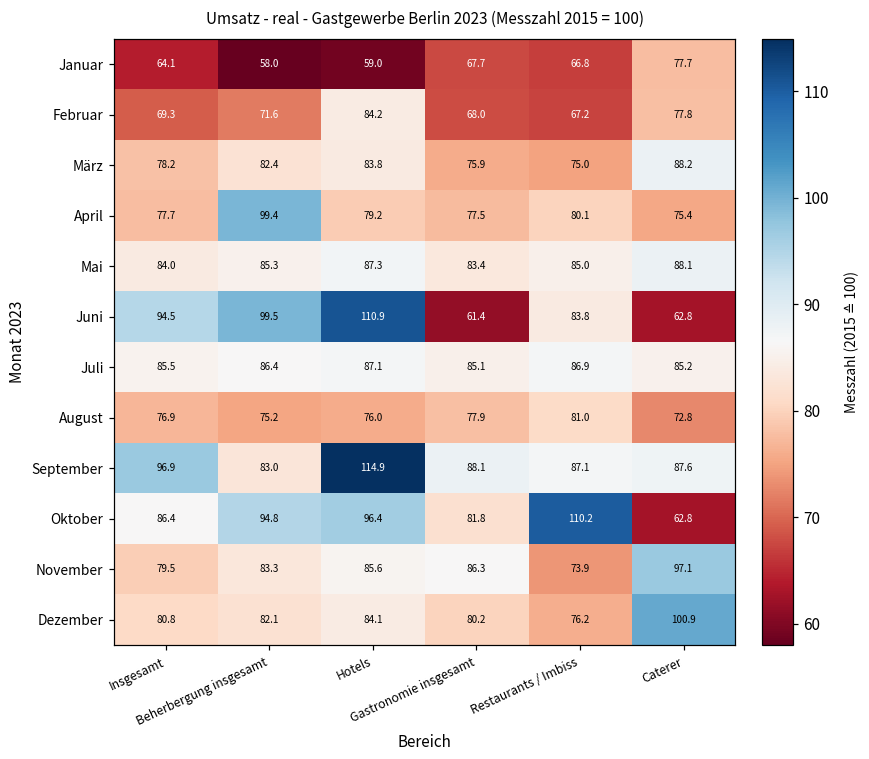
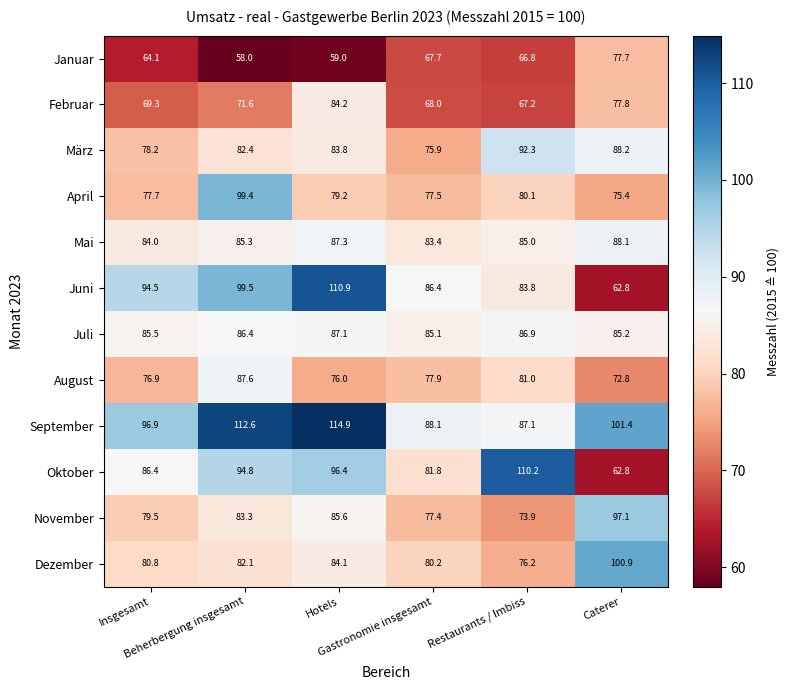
März, Restaurants / Imbiss: 75.0 -> 92.3
Juni, Gastronomie insgesamt: 61.4 -> 86.4
August, Beherbergung insgesamt: 75.2 -> 87.6
September, Beherbergung insgesamt: 83.0 -> 112.6
September, Caterer: 87.6 -> 101.4
November, Gastronomie insgesamt: 86.3 -> 77.4
